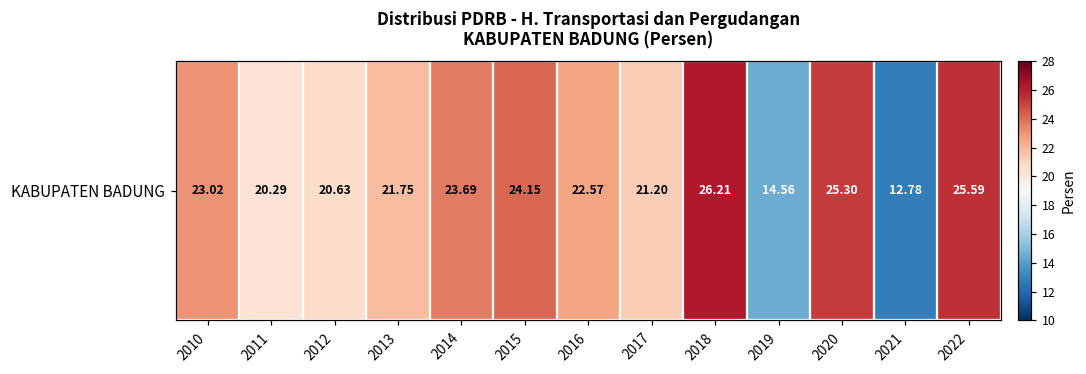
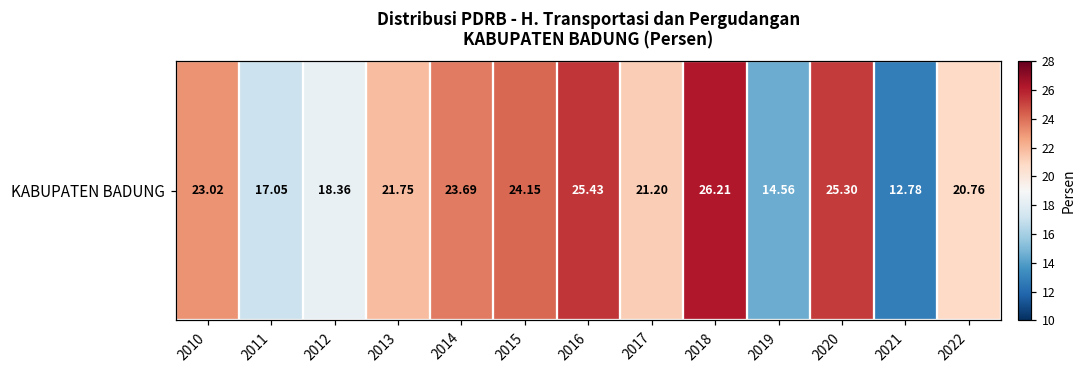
KABUPATEN BADUNG, 2011: 20.29 -> 17.05
KABUPATEN BADUNG, 2012: 20.63 -> 18.36
KABUPATEN BADUNG, 2016: 22.57 -> 25.43
KABUPATEN BADUNG, 2022: 25.59 -> 20.76
